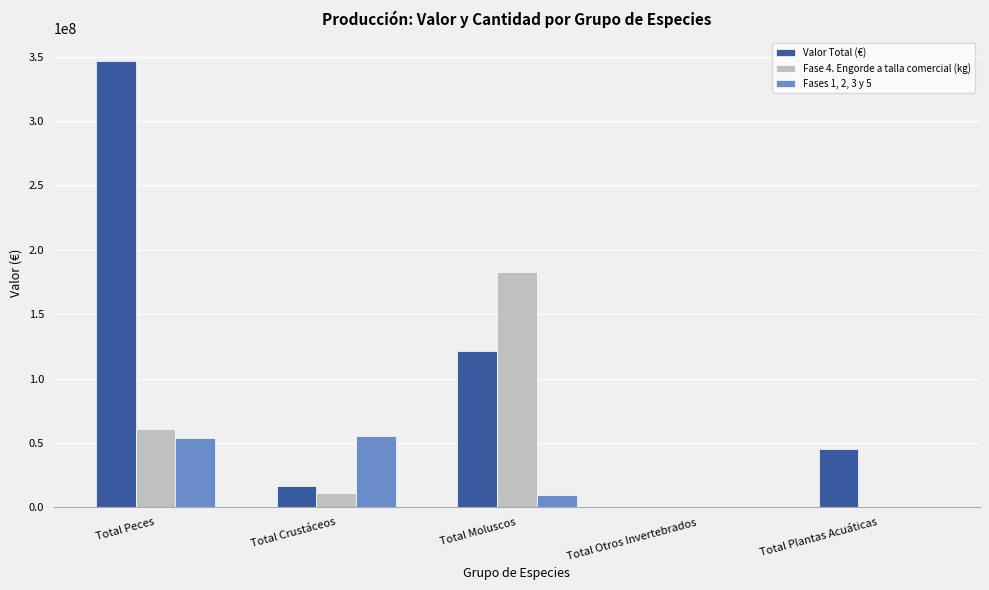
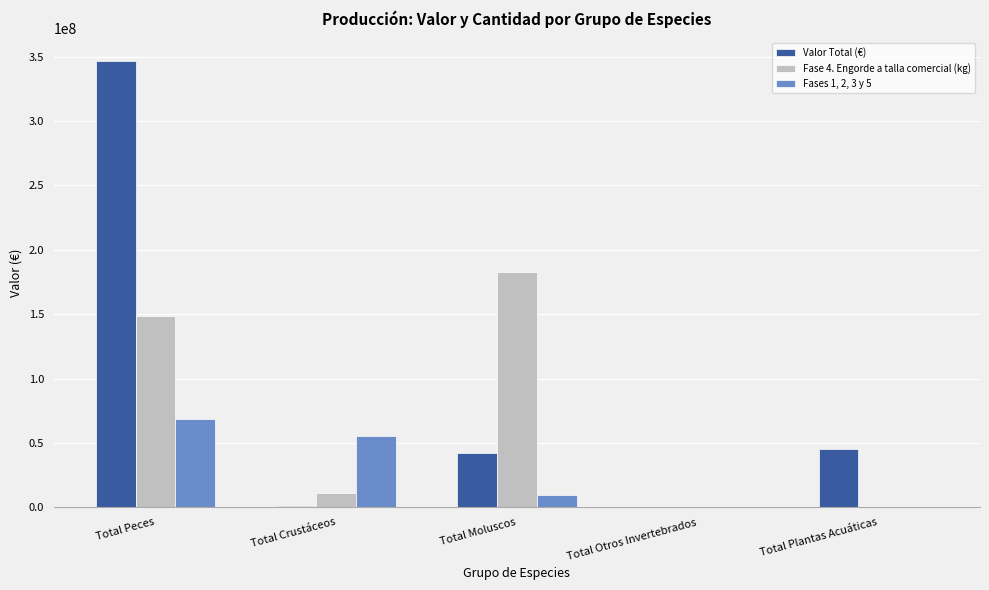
Fase 4. Engorde a talla comercial (kg), Total Peces: 61000000 -> 149000000
Fases 1, 2, 3 y 5, Total Peces: 54000000 -> 68000000
Valor Total (€), Total Crustáceos: 17000000 -> 1000000
Valor Total (€), Total Moluscos: 122000000 -> 42000000
